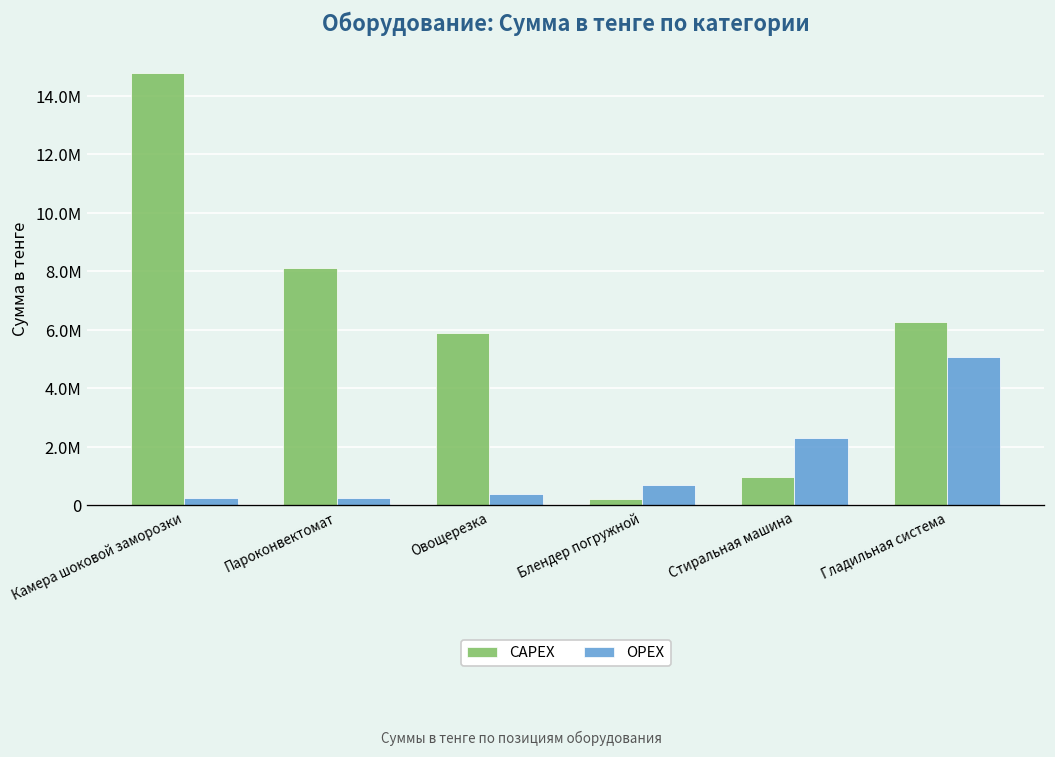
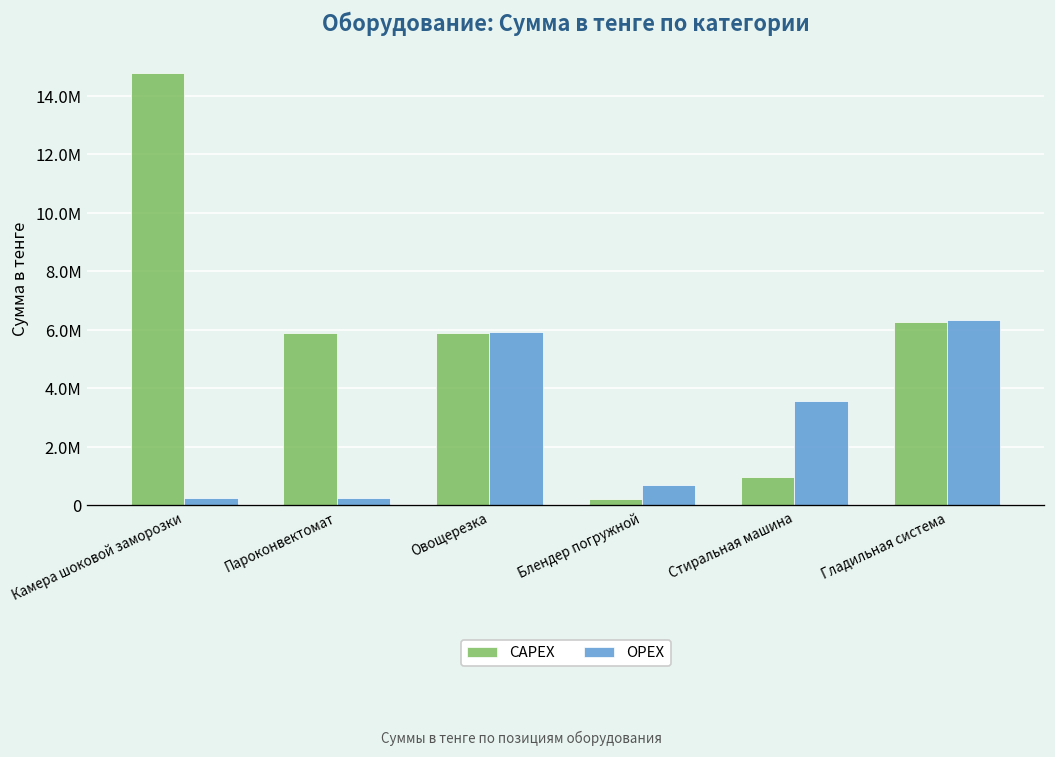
CAPEX, Пароконвектомат: 8100000 -> 5900000
OPEX, Овощерезка: 400000 -> 5900000
OPEX, Стиральная машина: 2300000 -> 3600000
OPEX, Гладильная система: 5100000 -> 6300000
